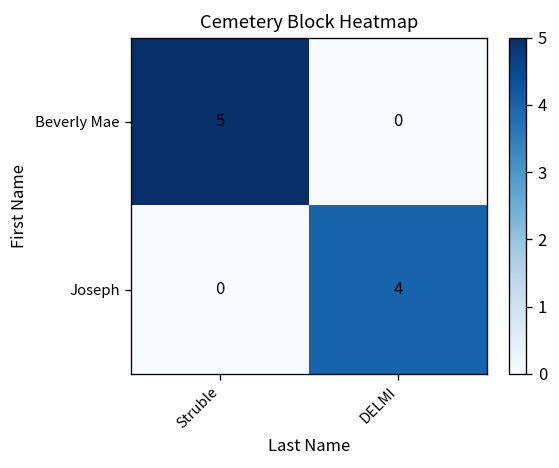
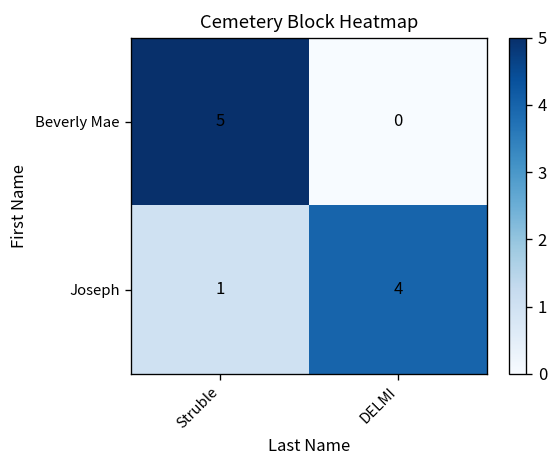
Joseph, Struble: 0 -> 1
